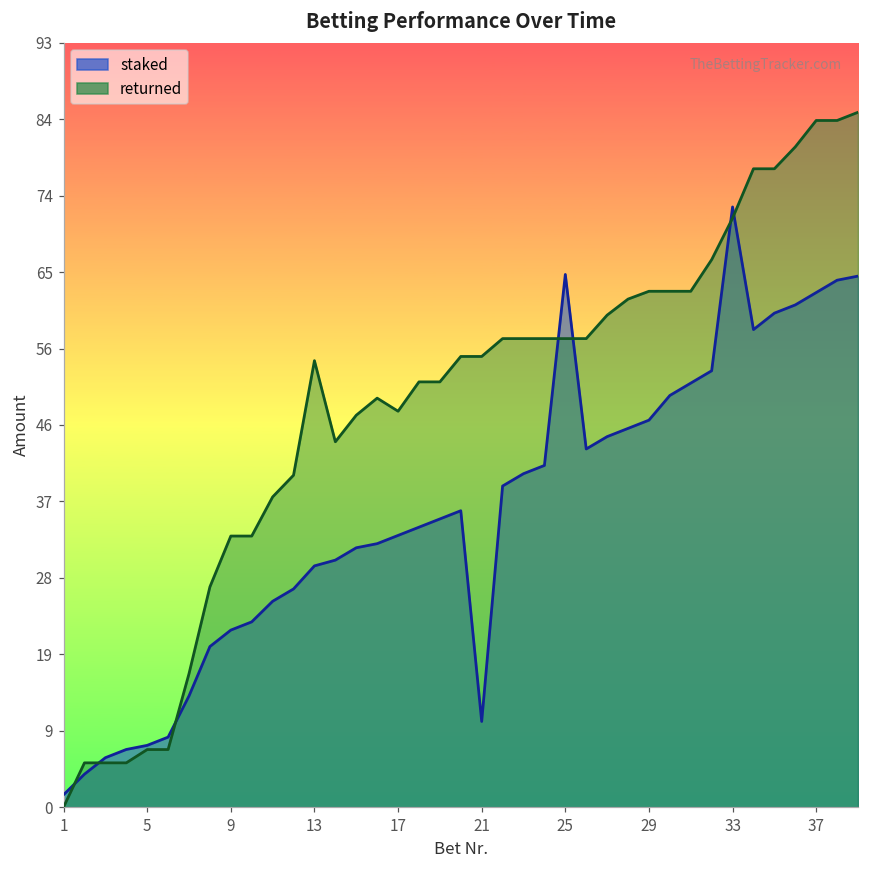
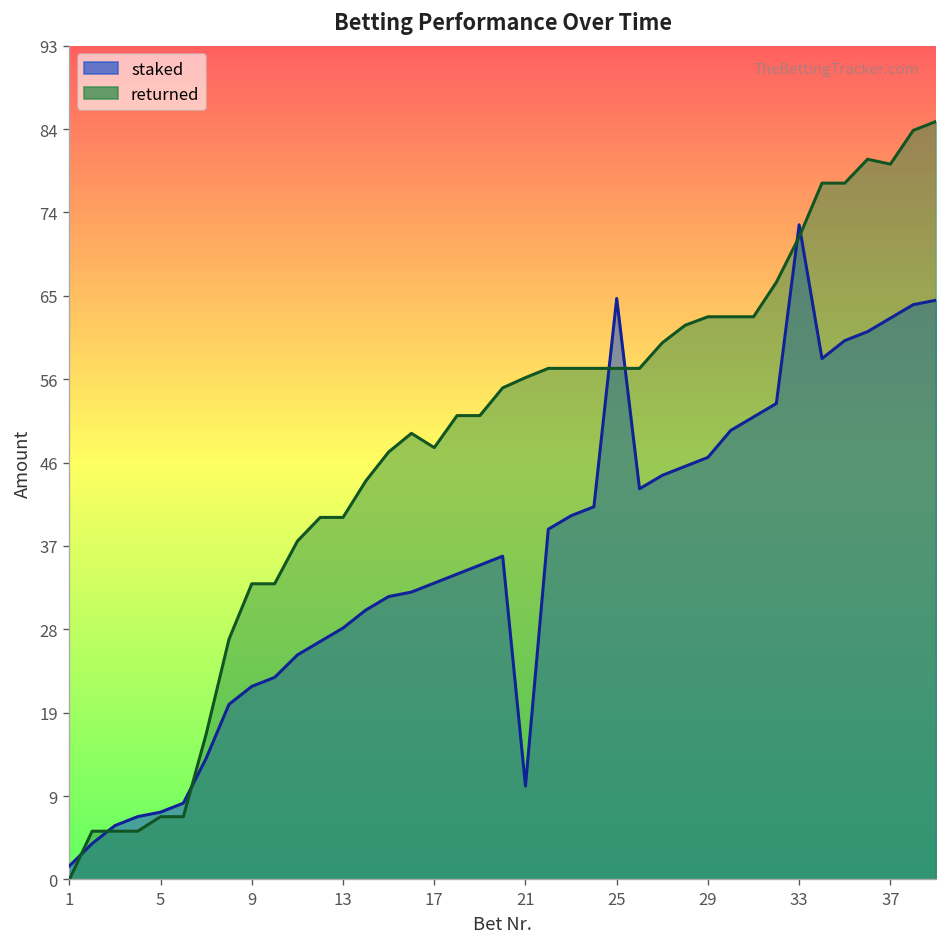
staked, 13: 29 -> 28
returned, 13: 54 -> 40
returned, 21: 55 -> 56
returned, 37: 83 -> 80
